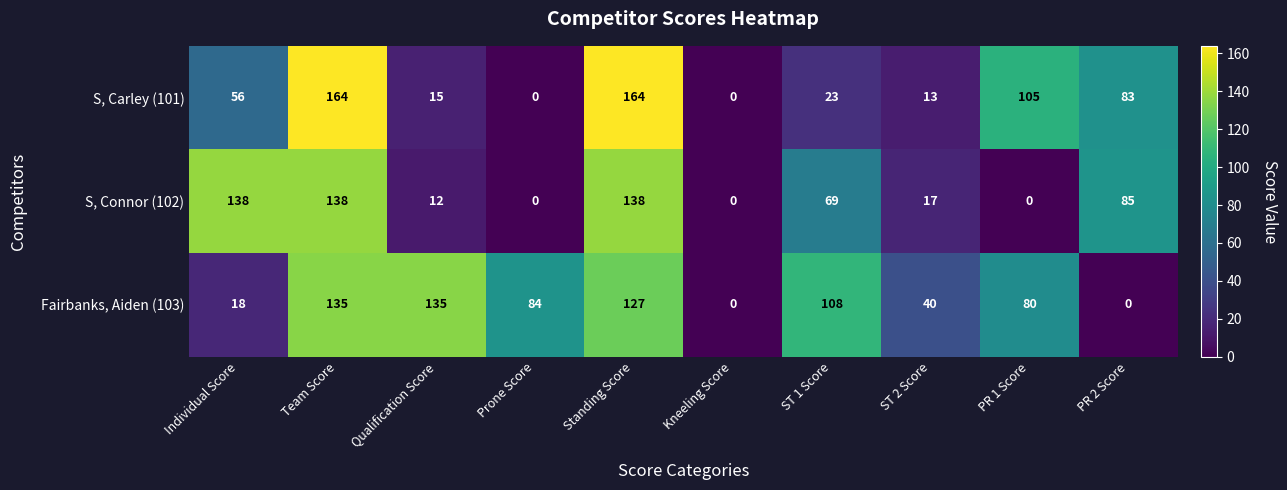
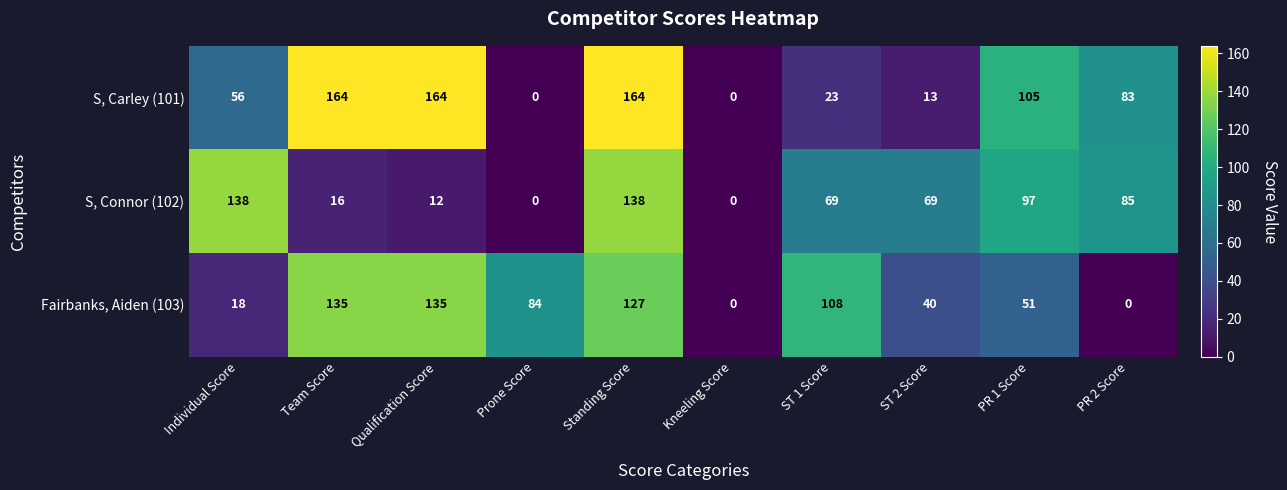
S, Carley (101), Qualification Score: 15 -> 164
S, Connor (102), Team Score: 138 -> 16
S, Connor (102), ST 2 Score: 17 -> 69
S, Connor (102), PR 1 Score: 0 -> 97
Fairbanks, Aiden (103), PR 1 Score: 80 -> 51
